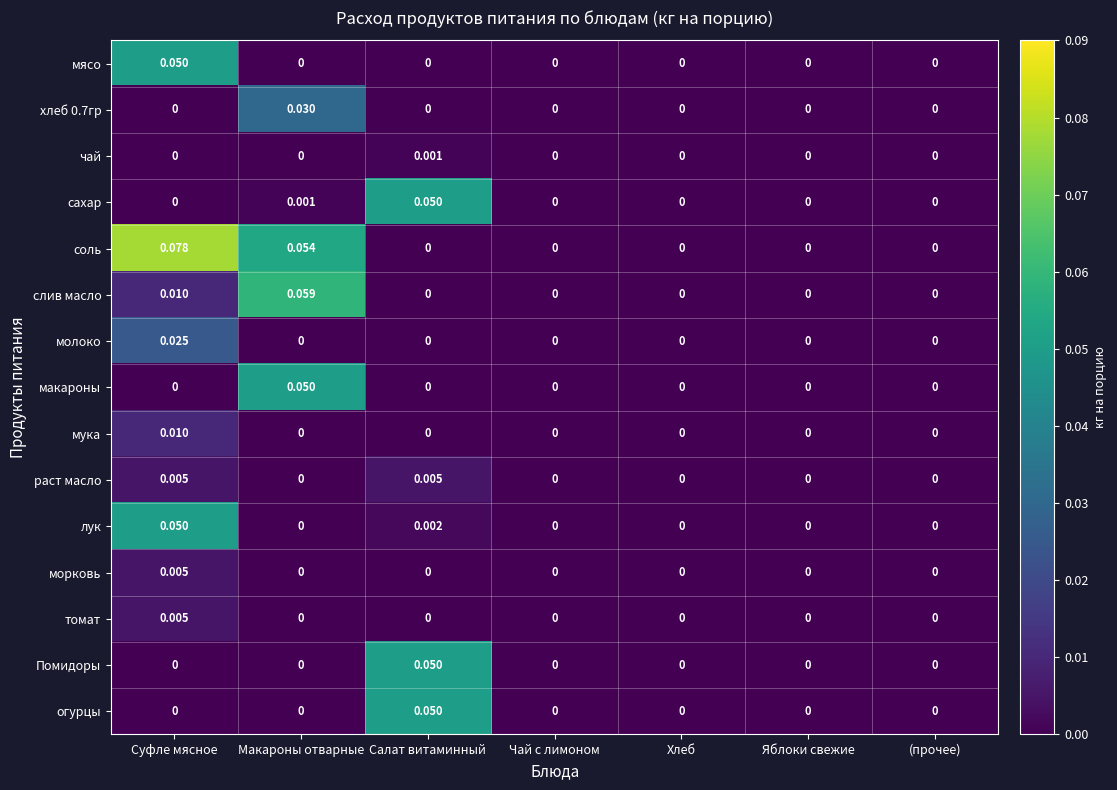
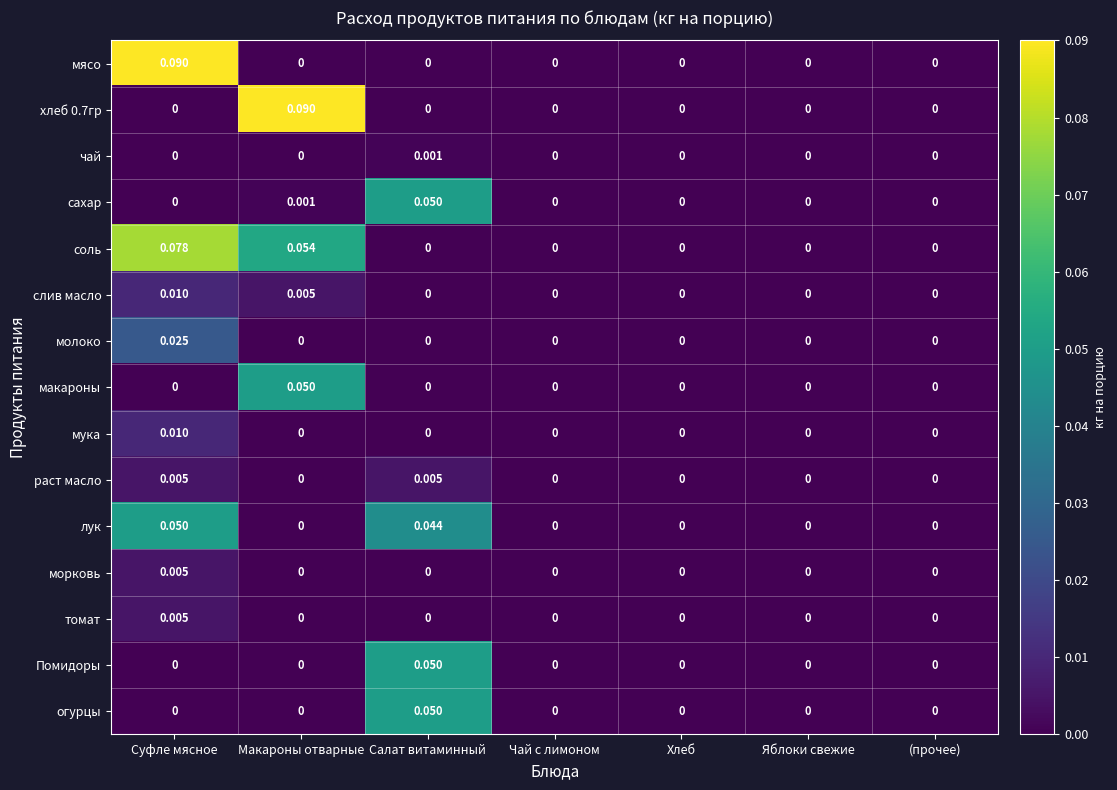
мясо, Суфле мясное: 0.050 -> 0.090
хлеб 0.7гр, Макароны отварные: 0.030 -> 0.090
слив масло, Макароны отварные: 0.059 -> 0.005
лук, Салат витаминный: 0.002 -> 0.044
